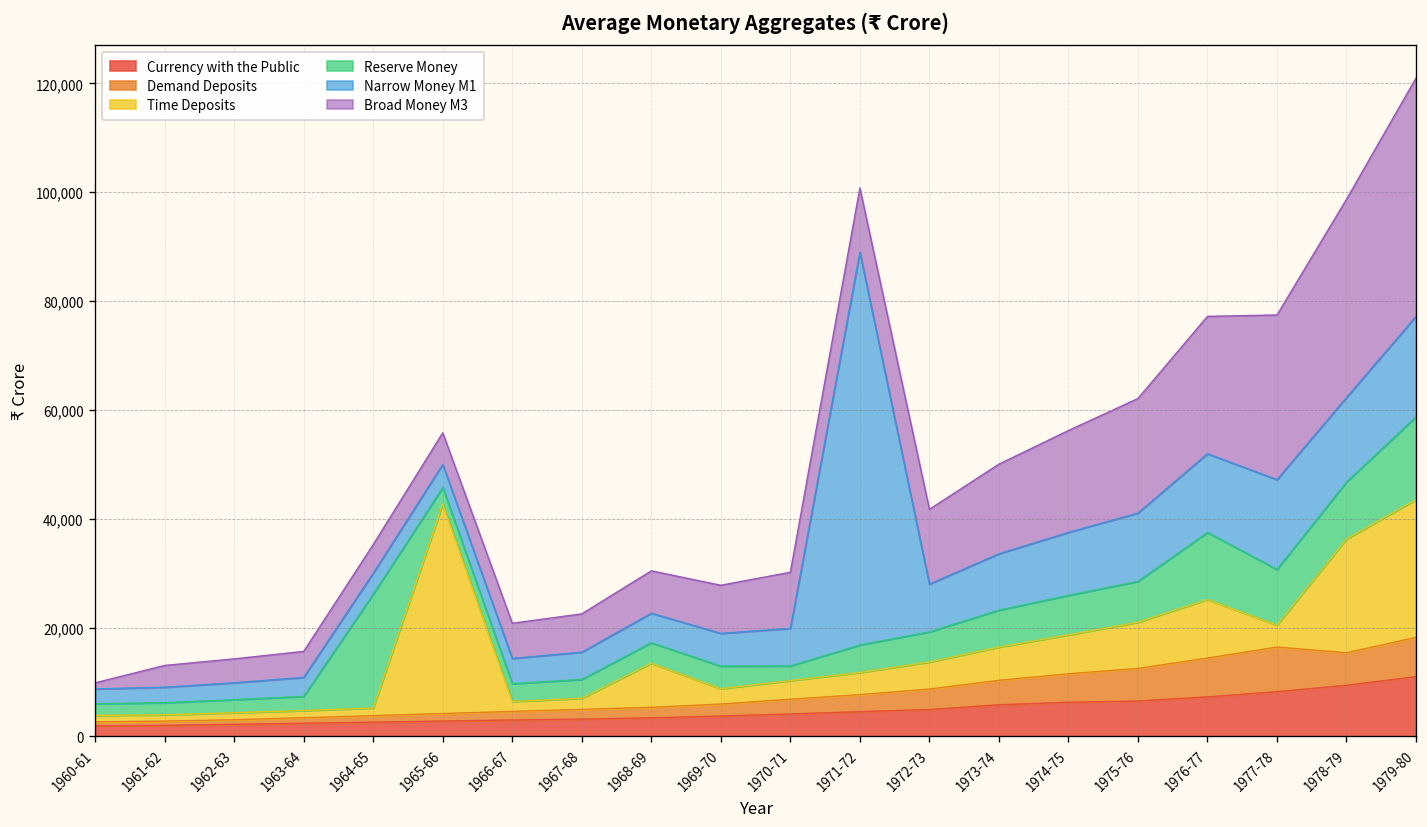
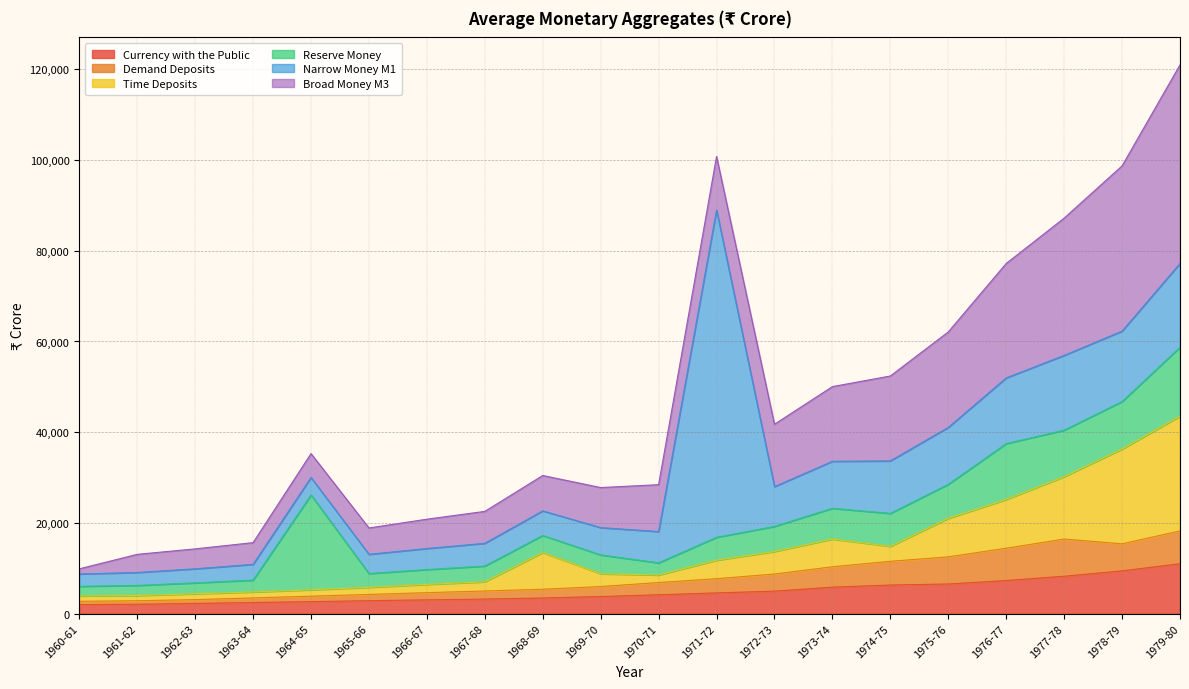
Time Deposits, 1965-66: 38,000 -> 2,000
Time Deposits, 1970-71: 3,000 -> 2,000
Time Deposits, 1974-75: 7,000 -> 3,000
Time Deposits, 1977-78: 4,000 -> 14,000
